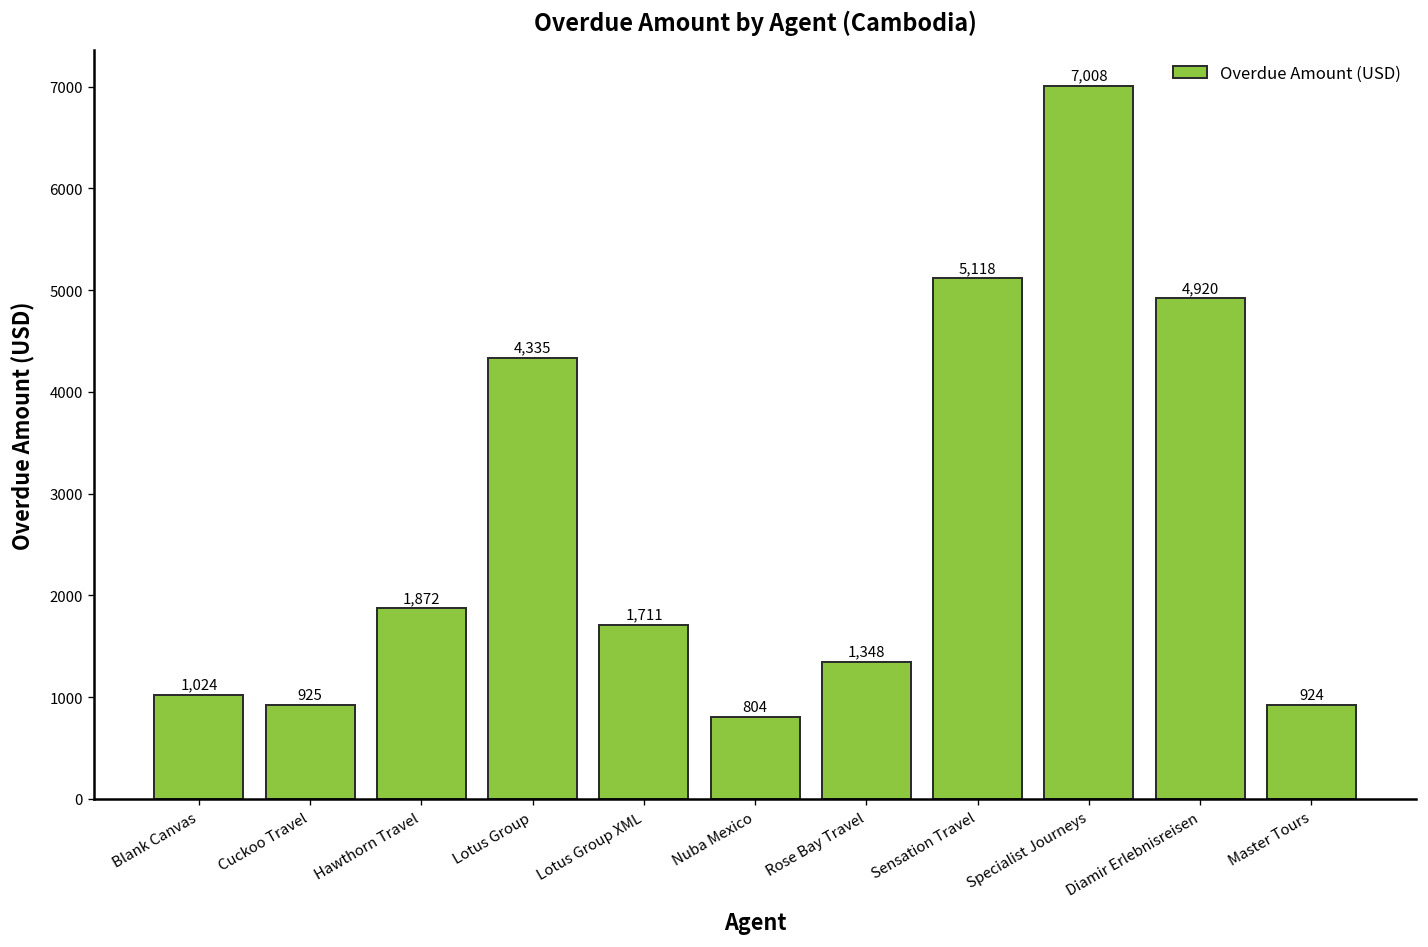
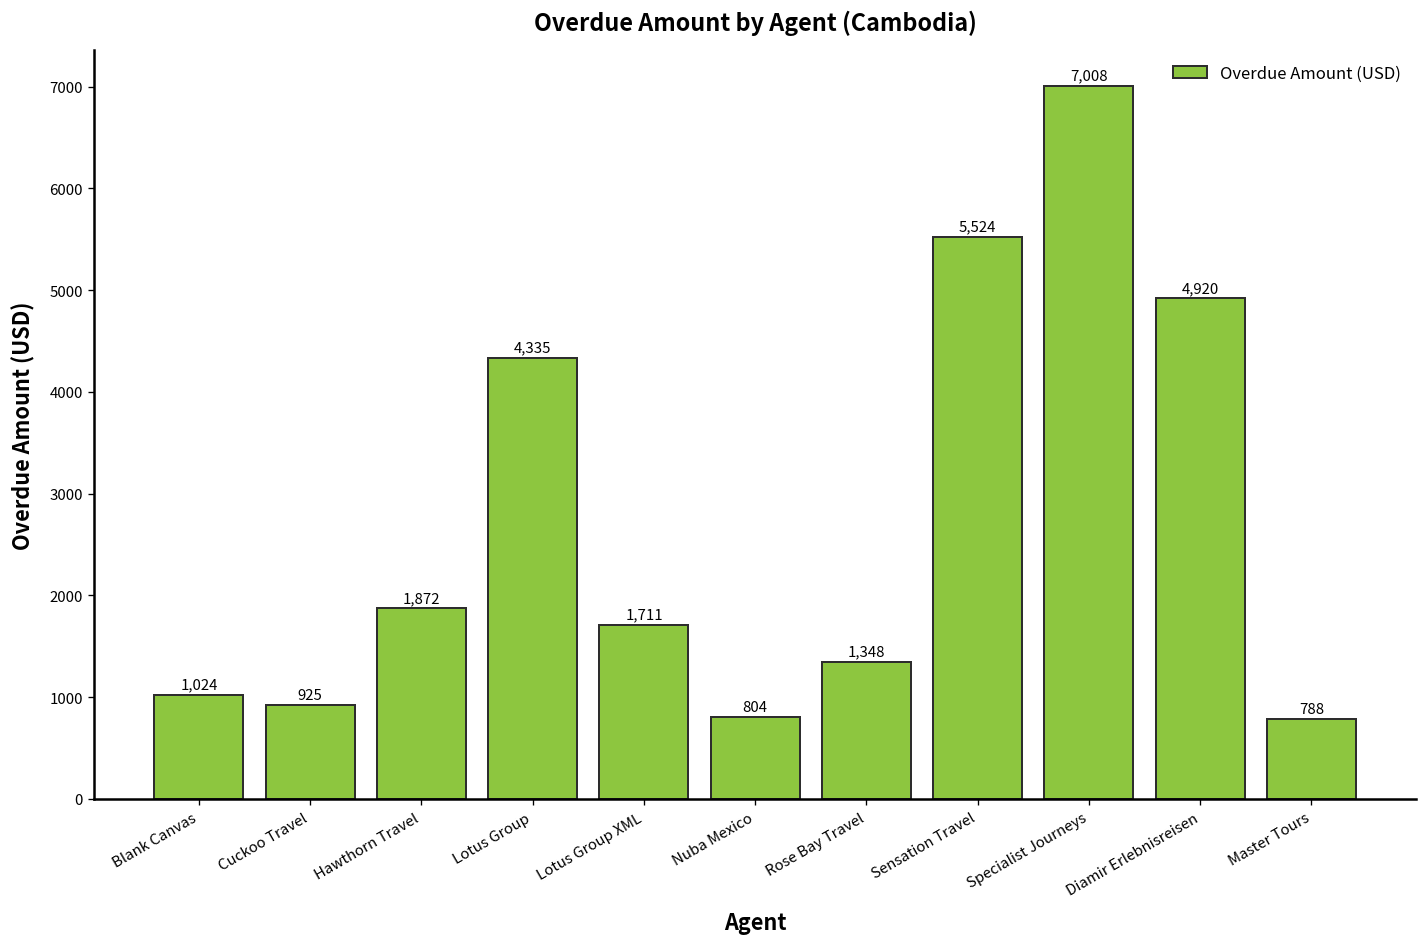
Sensation Travel: 5,118 -> 5,524
Master Tours: 924 -> 788
